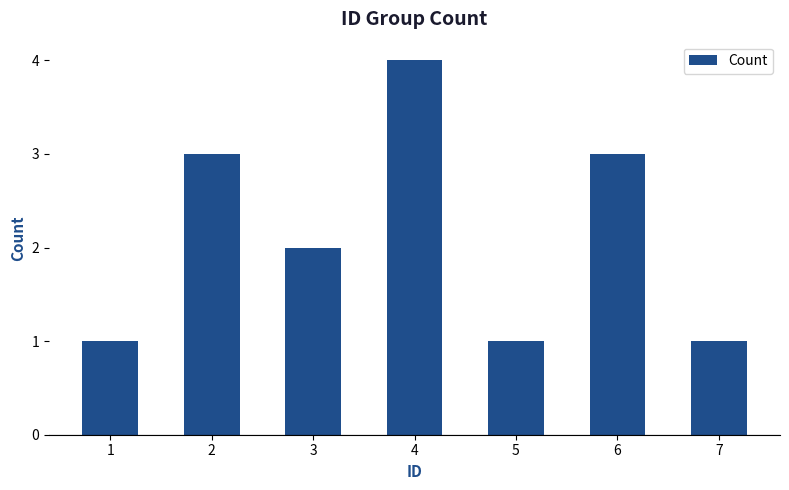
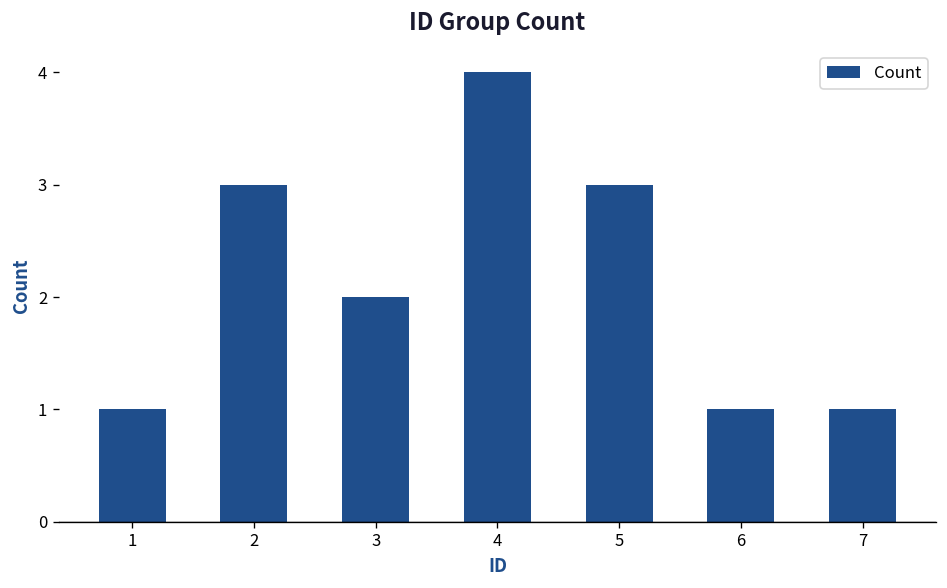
5: 1 -> 3
6: 3 -> 1
